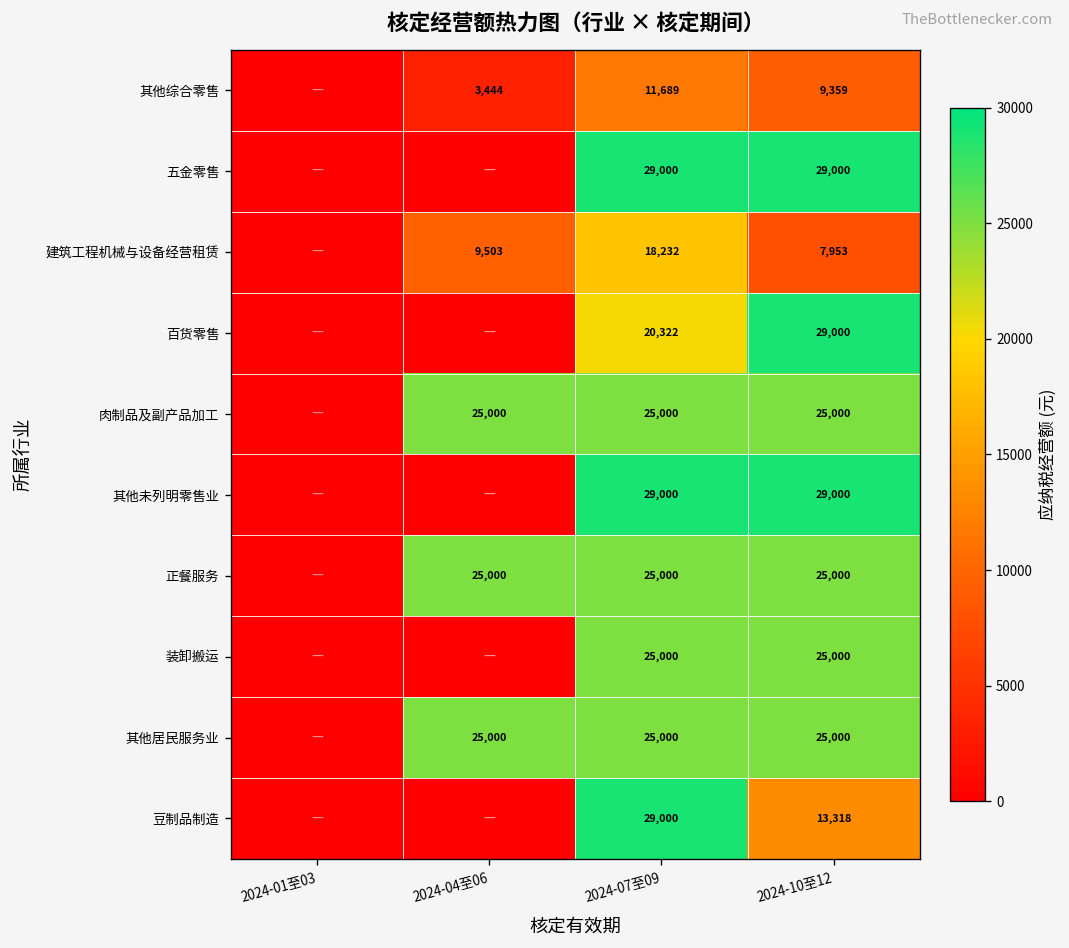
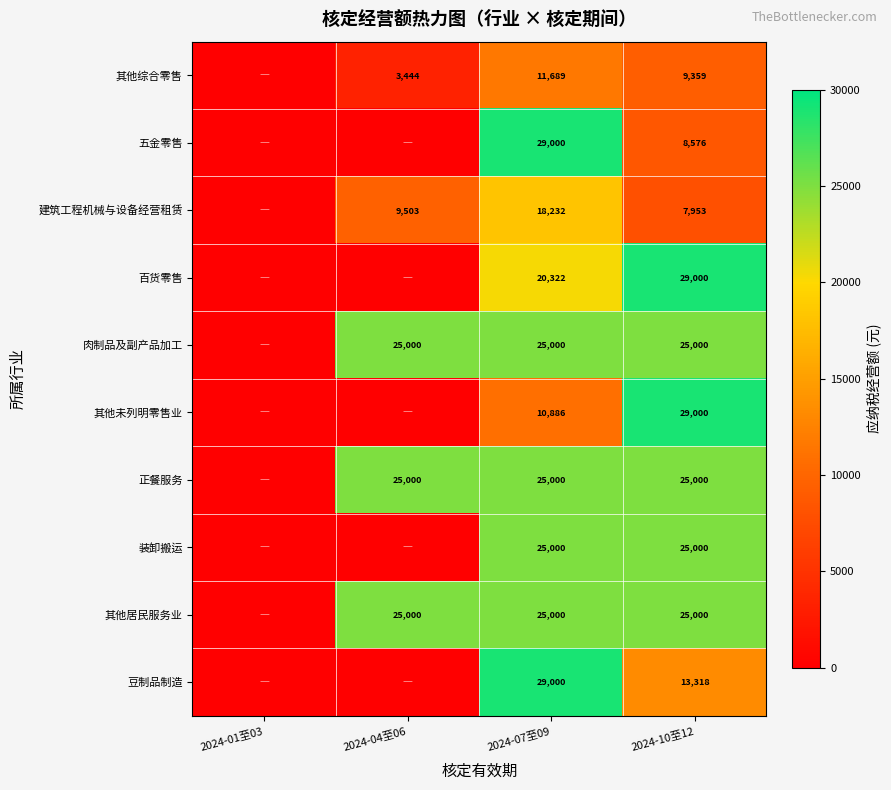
五金零售, 2024-10至12: 29,000 -> 8,576
其他未列明零售业, 2024-07至09: 29,000 -> 10,886
